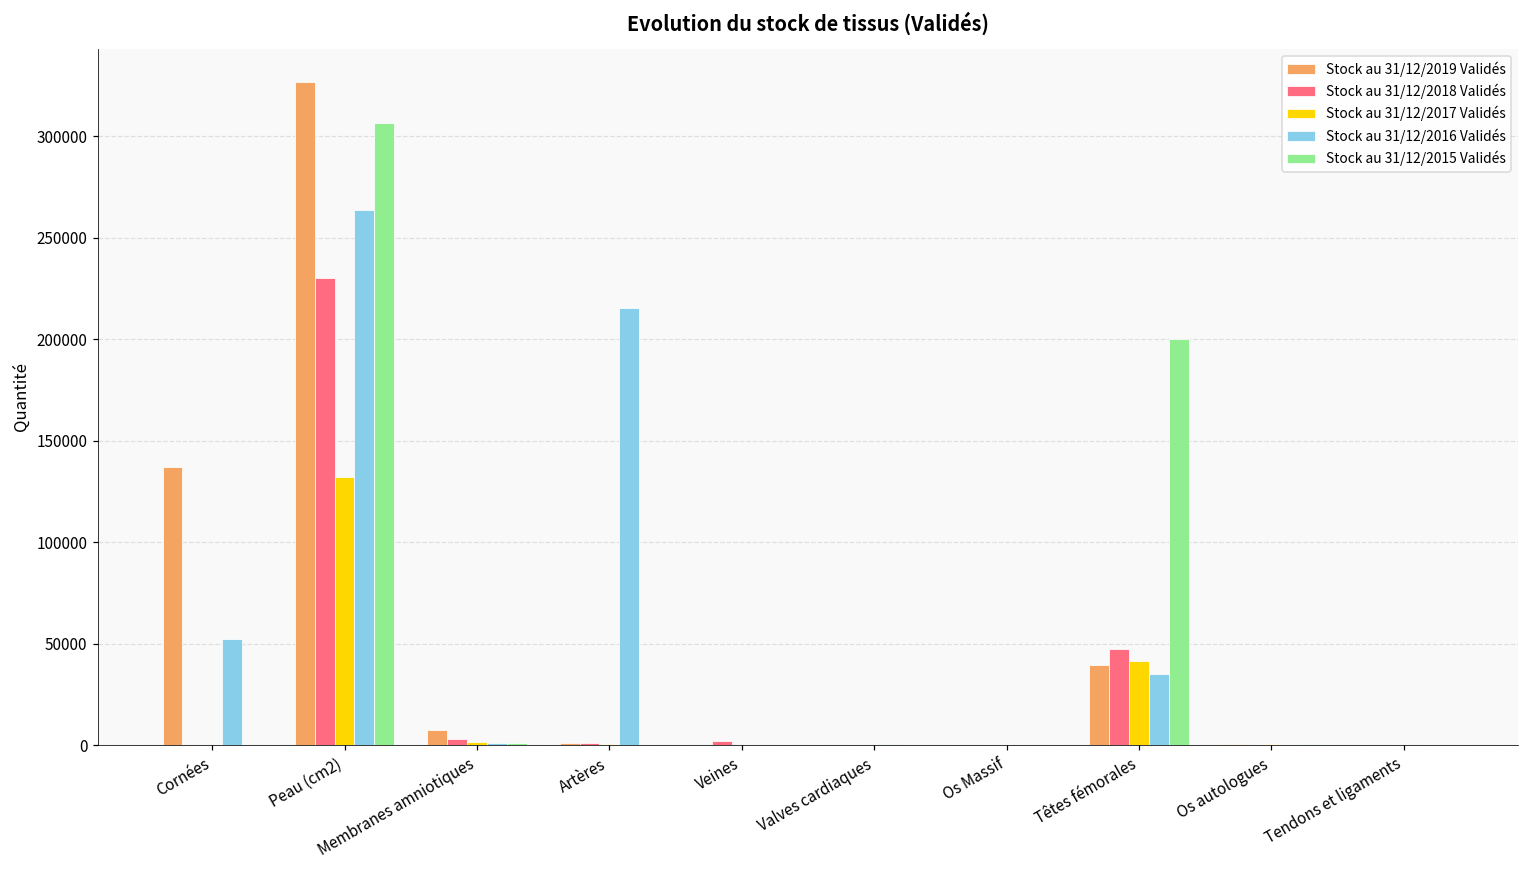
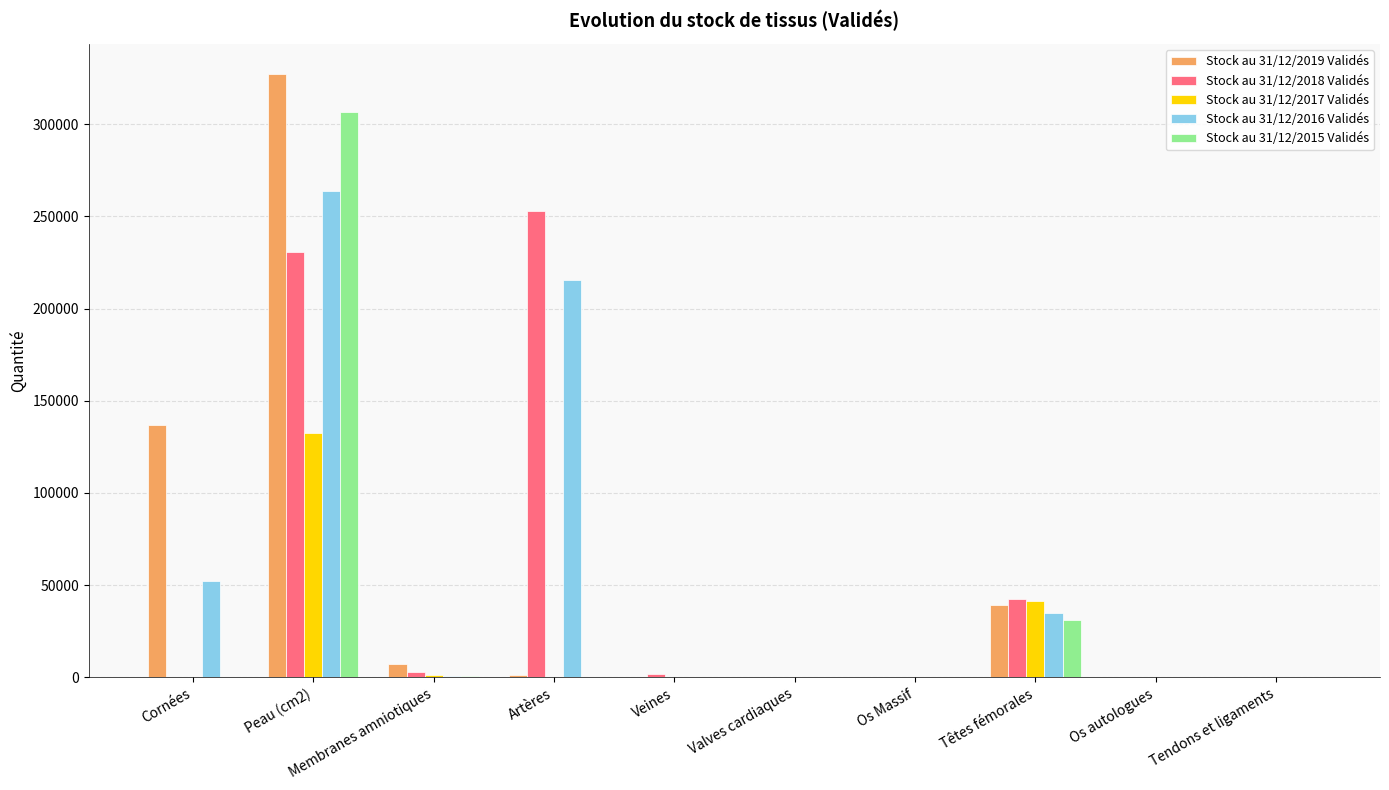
Stock au 31/12/2018 Validés, Artères: 1000 -> 253000
Stock au 31/12/2018 Validés, Têtes fémorales: 47000 -> 42000
Stock au 31/12/2015 Validés, Têtes fémorales: 200000 -> 31000
